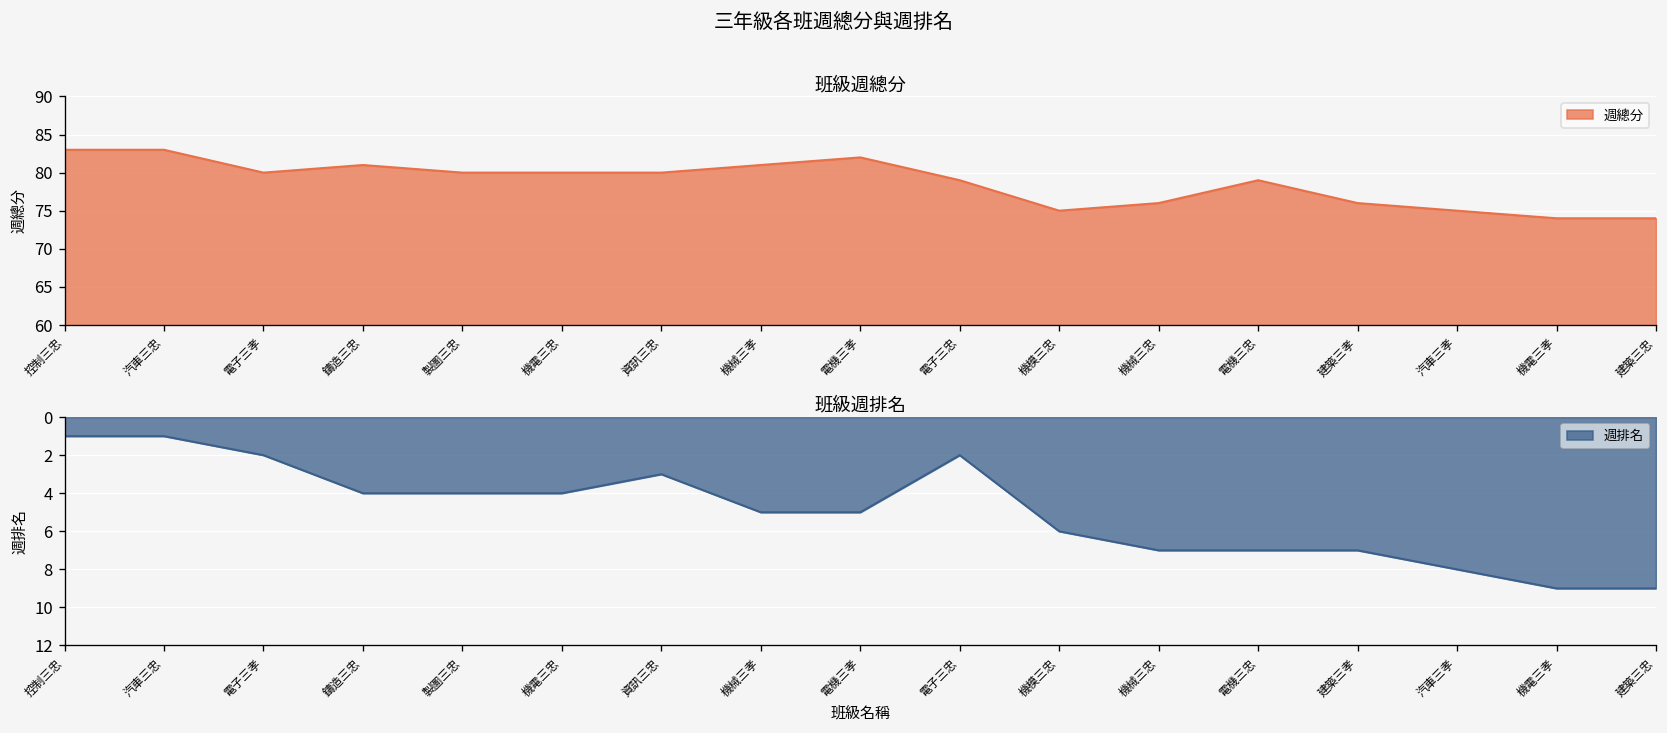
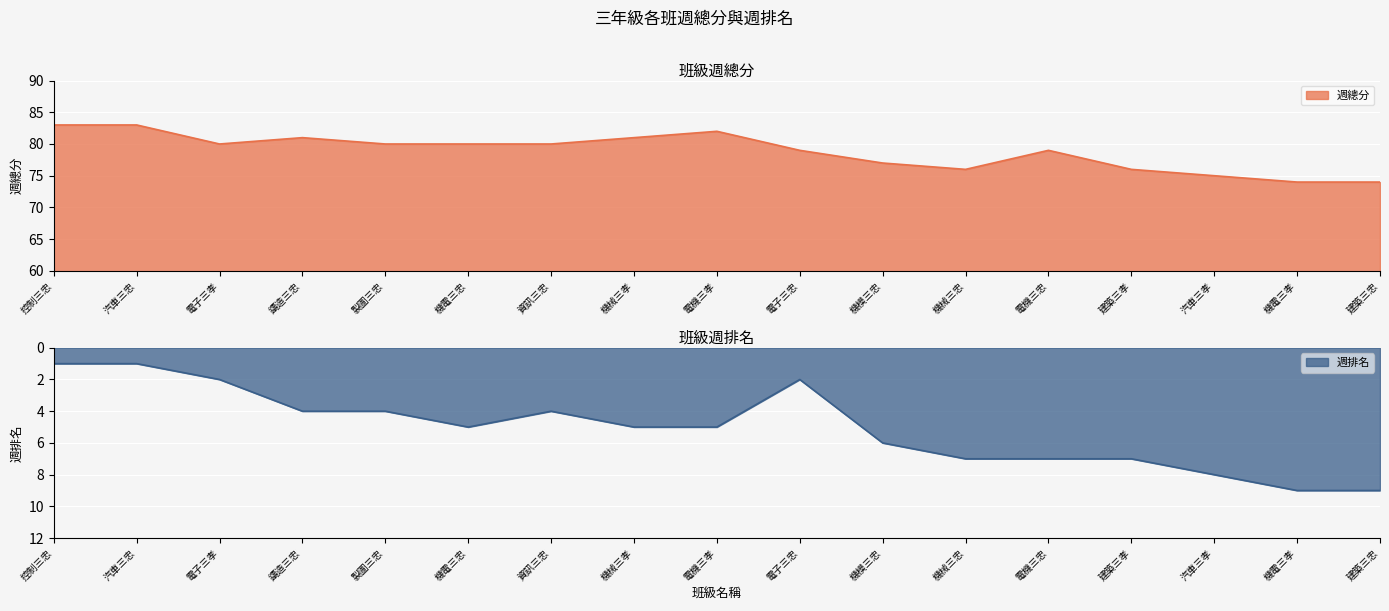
班級週總分, 機模三忠: 75 -> 77
班級週排名, 機電三忠: 4 -> 5
班級週排名, 資訊三忠: 3 -> 4
